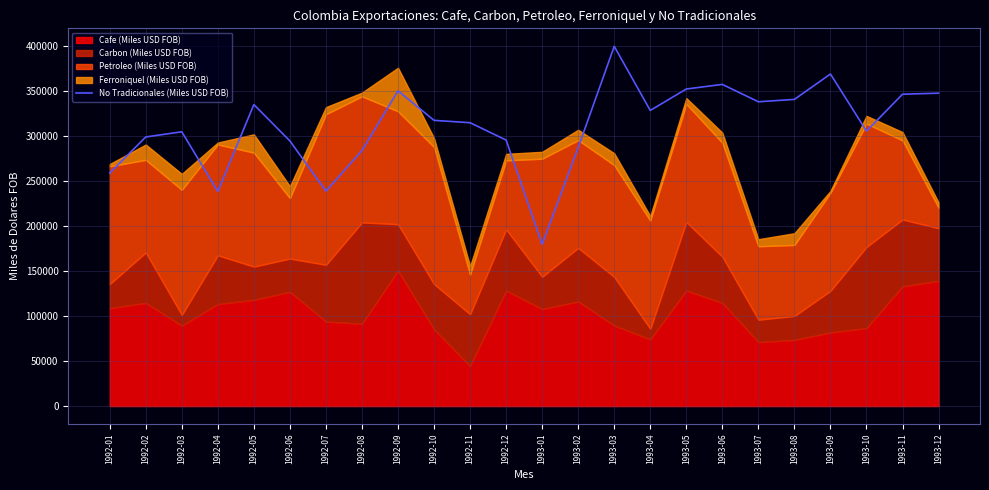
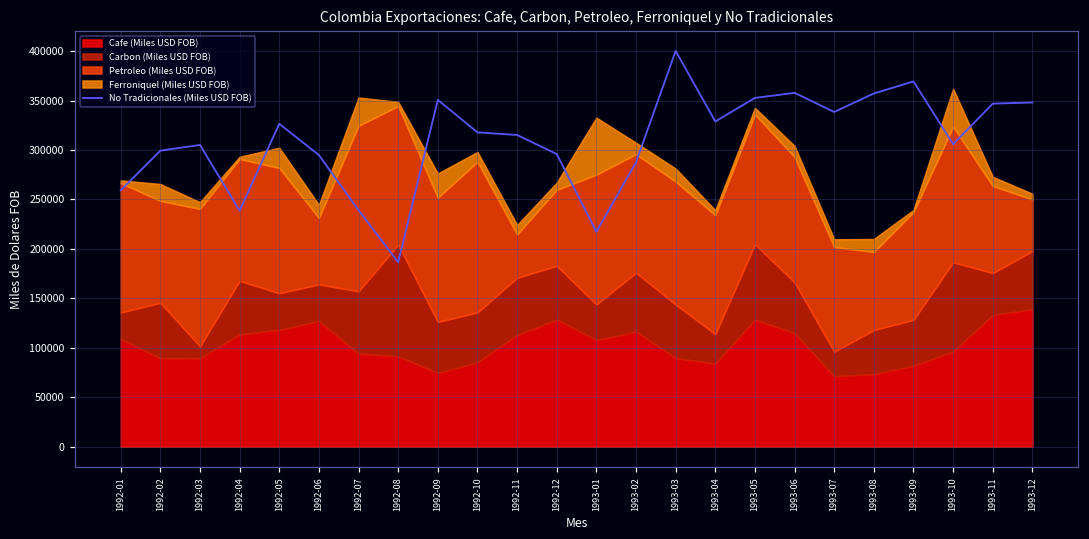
Cafe (Miles USD FOB), 1992-02: 110000 -> 90000
Ferroniquel (Miles USD FOB), 1992-03: 20000 -> 10000
No Tradicionales (Miles USD FOB), 1992-05: 340000 -> 330000
Ferroniquel (Miles USD FOB), 1992-07: 10000 -> 30000
No Tradicionales (Miles USD FOB), 1992-08: 280000 -> 190000
Cafe (Miles USD FOB), 1992-09: 150000 -> 70000
Ferroniquel (Miles USD FOB), 1992-09: 50000 -> 20000
Cafe (Miles USD FOB), 1992-11: 40000 -> 110000
Carbon (Miles USD FOB), 1992-12: 70000 -> 50000
No Tradicionales (Miles USD FOB), 1993-01: 180000 -> 220000
Ferroniquel (Miles USD FOB), 1993-01: 10000 -> 60000
Cafe (Miles USD FOB), 1993-04: 70000 -> 80000
Carbon (Miles USD FOB), 1993-04: 10000 -> 30000
Petroleo (Miles USD FOB), 1993-07: 80000 -> 110000
No Tradicionales (Miles USD FOB), 1993-08: 340000 -> 360000
Carbon (Miles USD FOB), 1993-08: 30000 -> 40000
Cafe (Miles USD FOB), 1993-10: 90000 -> 100000
Ferroniquel (Miles USD FOB), 1993-10: 10000 -> 40000
Carbon (Miles USD FOB), 1993-11: 70000 -> 40000
Petroleo (Miles USD FOB), 1993-12: 20000 -> 50000
